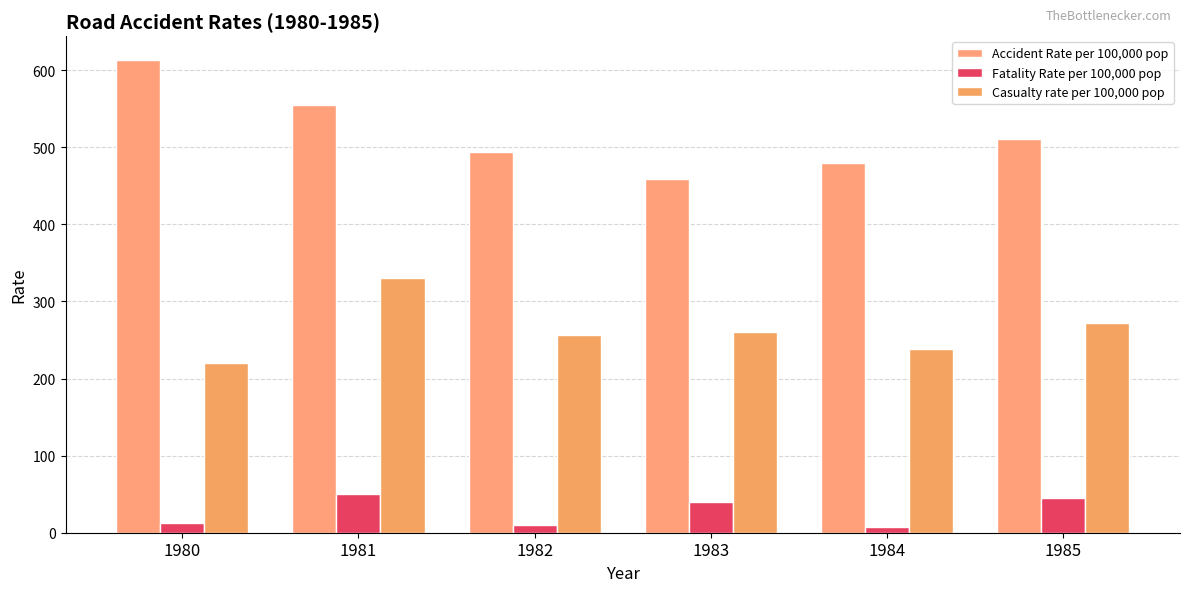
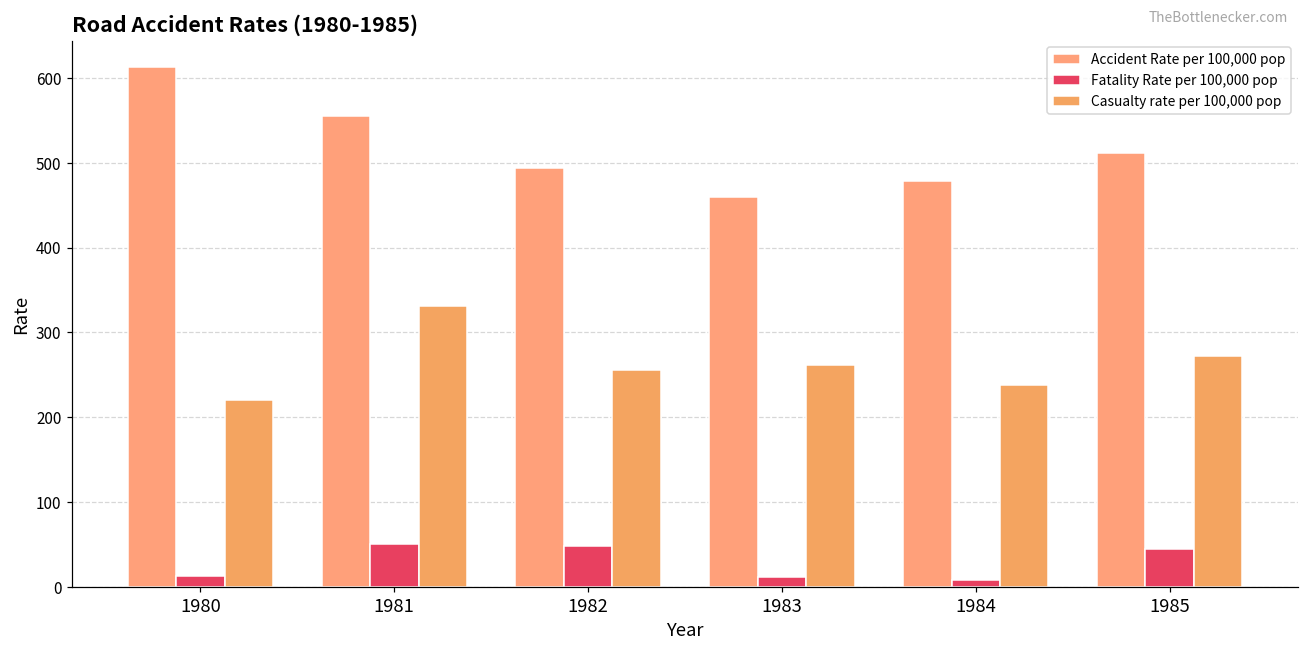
Fatality Rate per 100,000 pop, 1982: 10 -> 50
Fatality Rate per 100,000 pop, 1983: 40 -> 10
